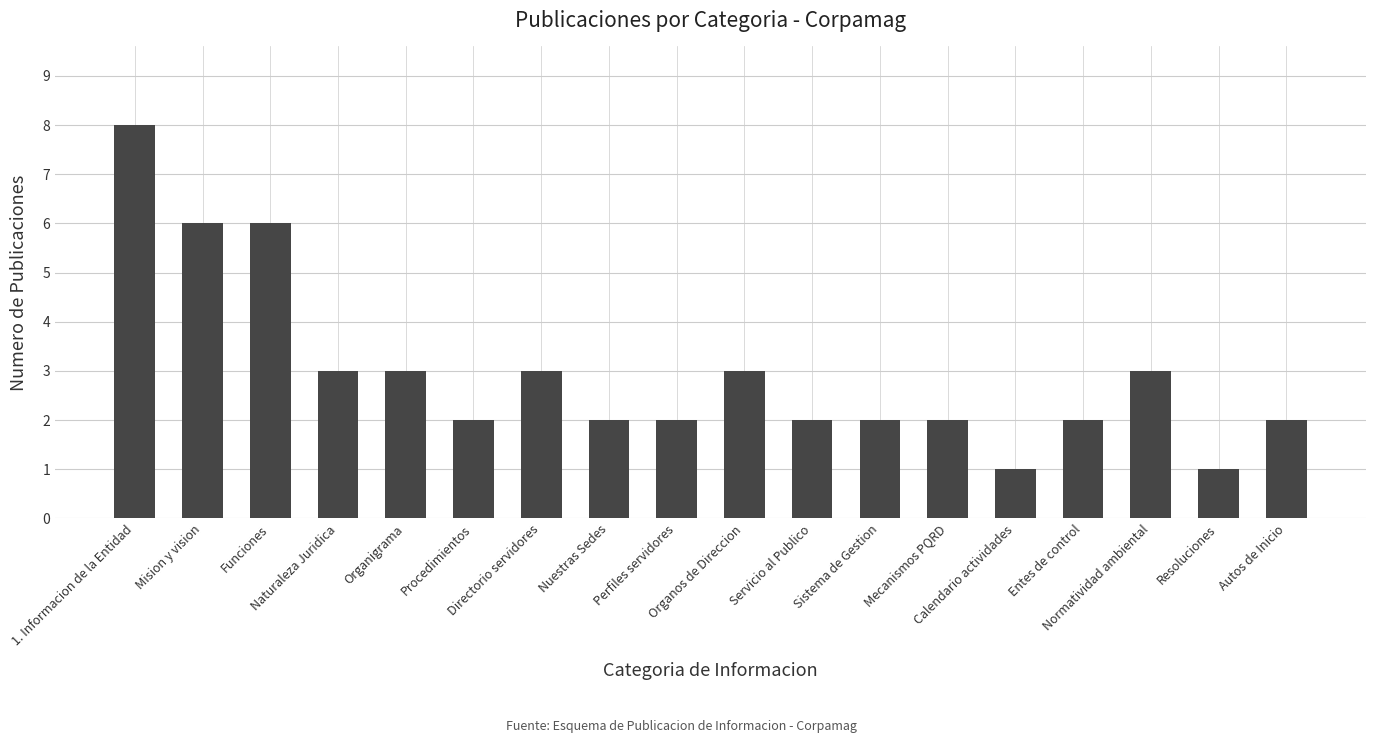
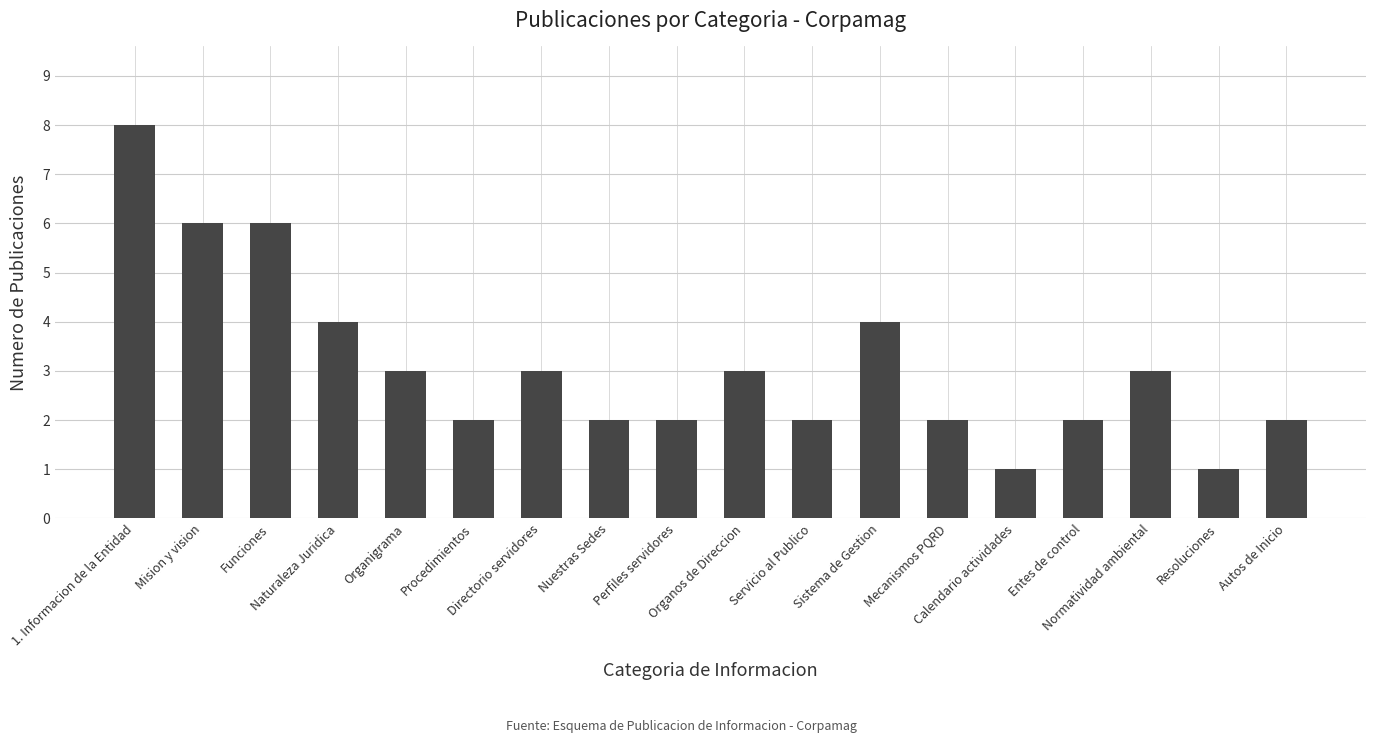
Naturaleza Juridica: 3 -> 4
Sistema de Gestion: 2 -> 4
